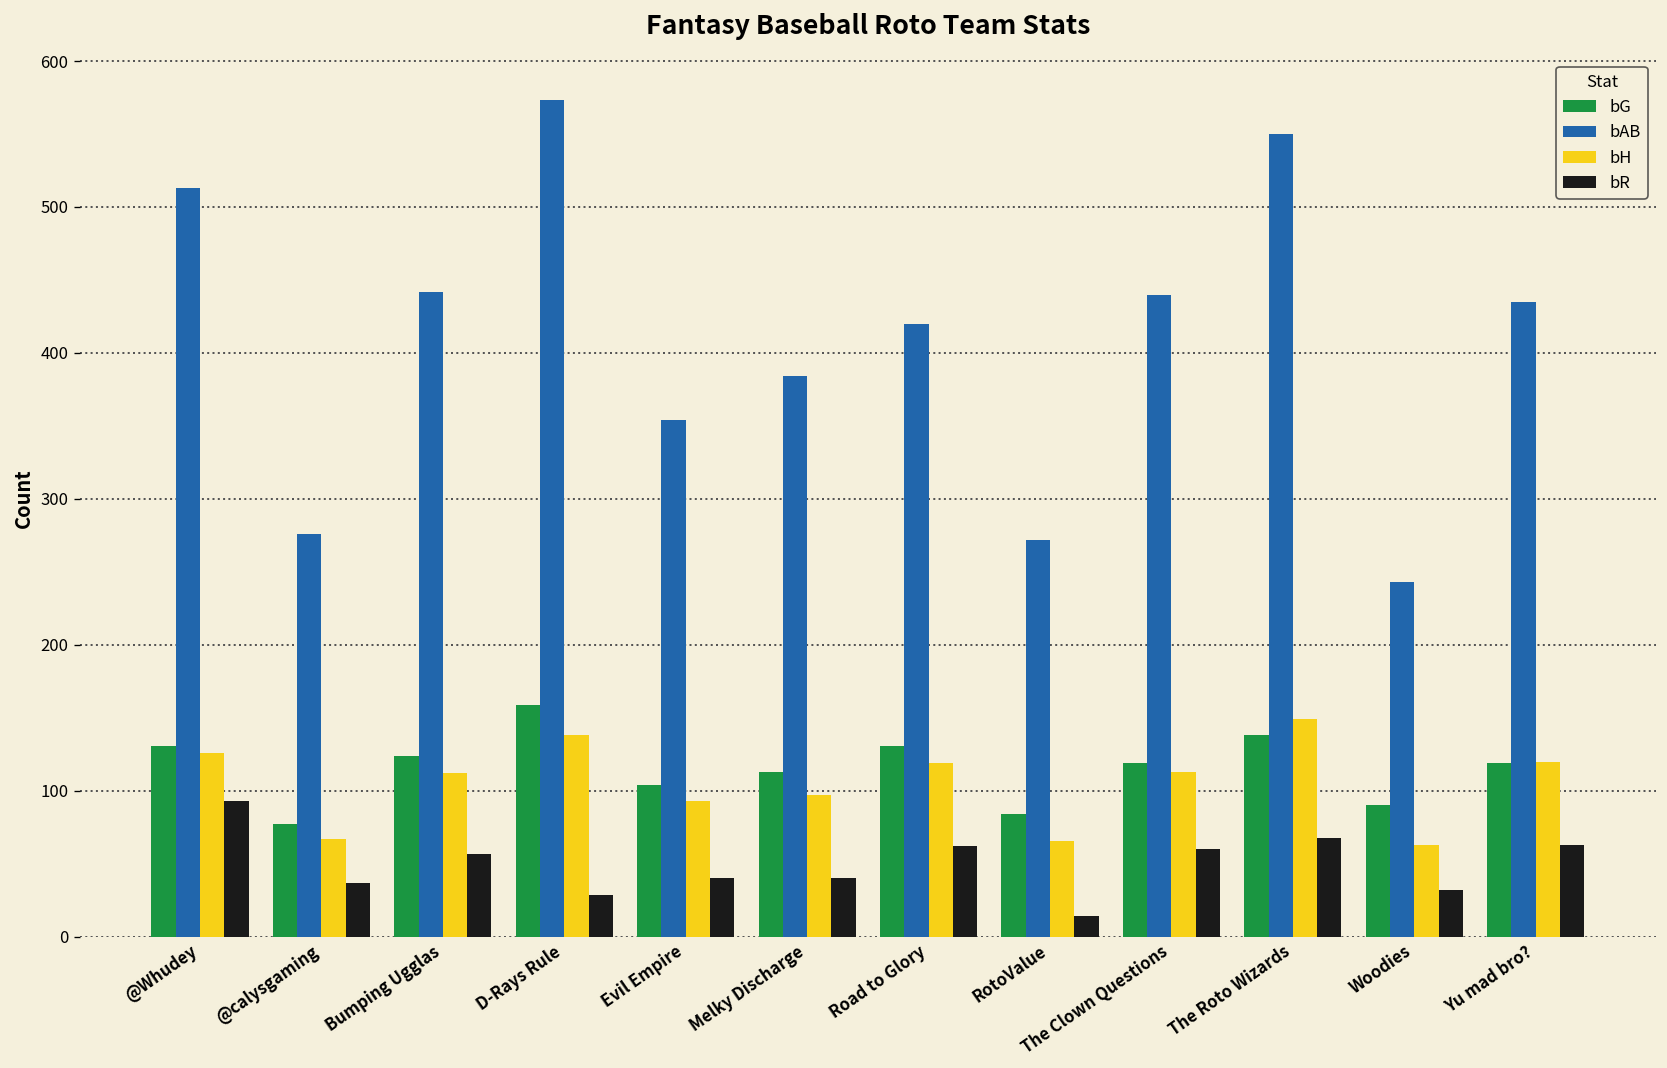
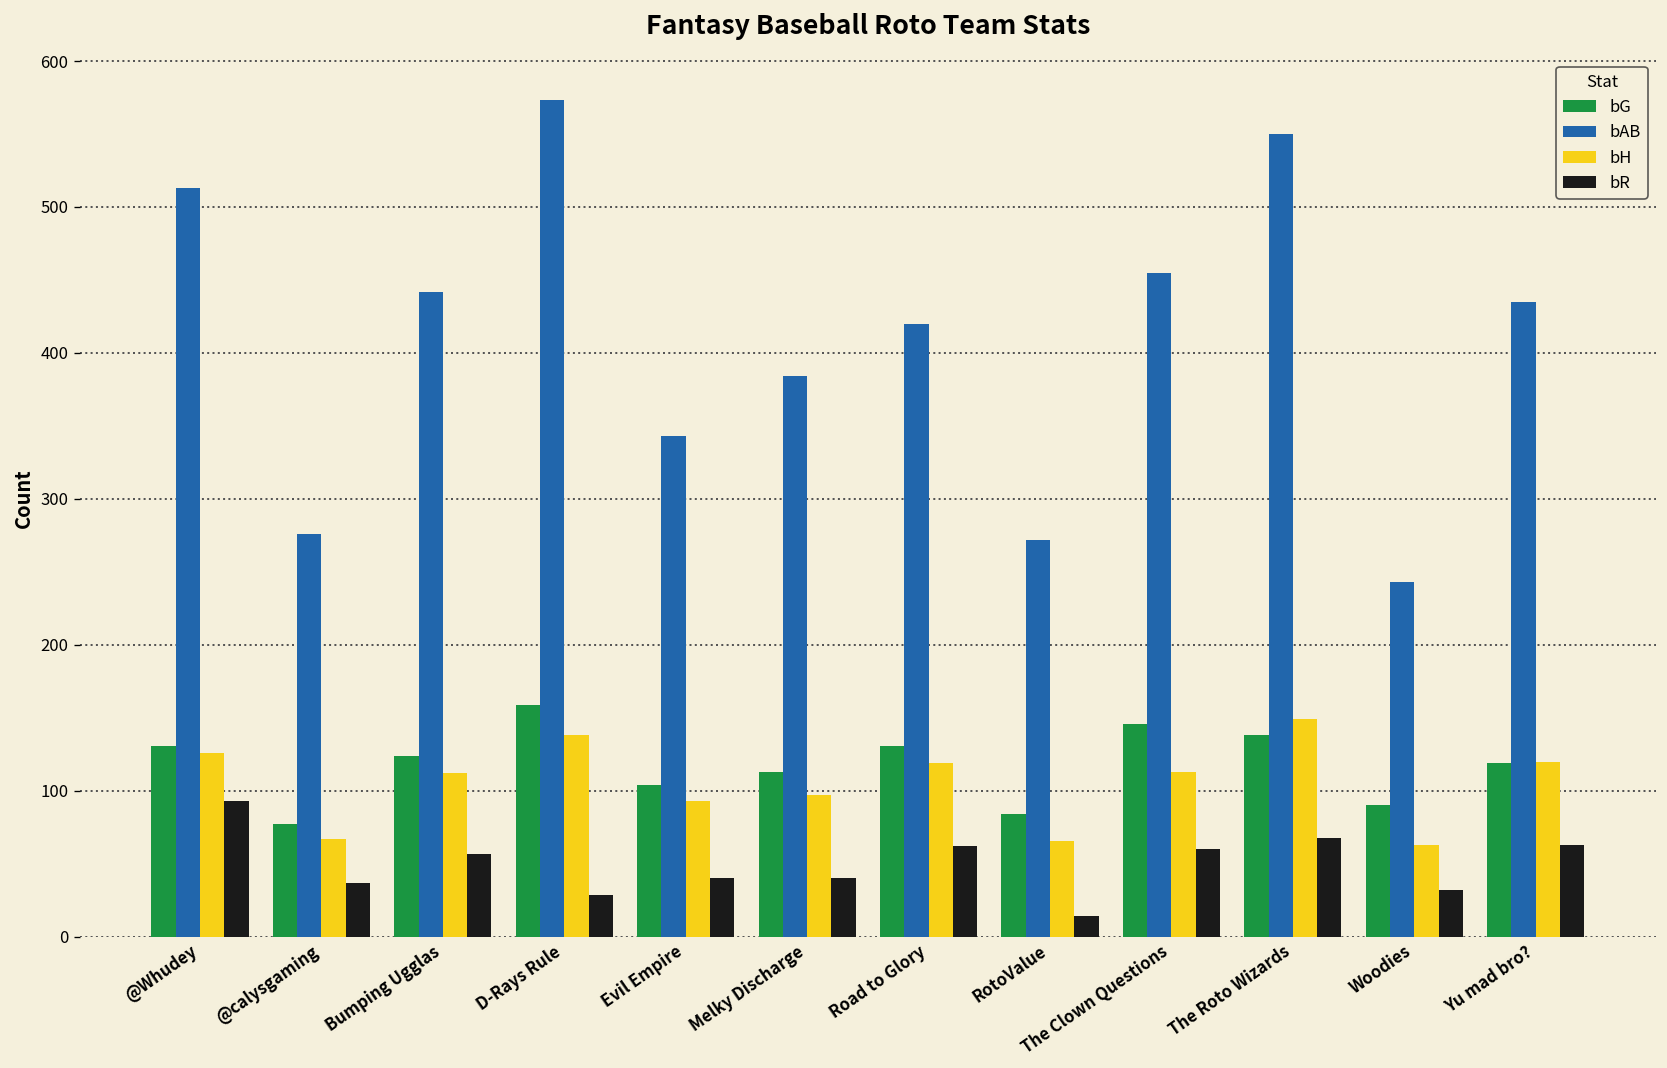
bAB, Evil Empire: 354 -> 343
bG, The Clown Questions: 119 -> 146
bAB, The Clown Questions: 440 -> 455
